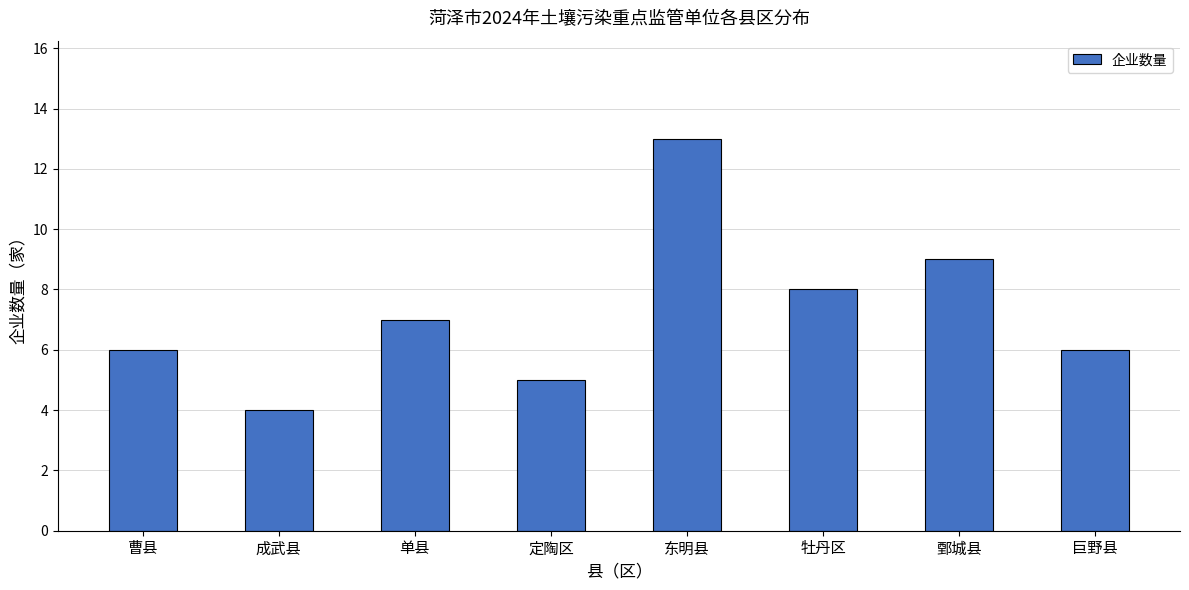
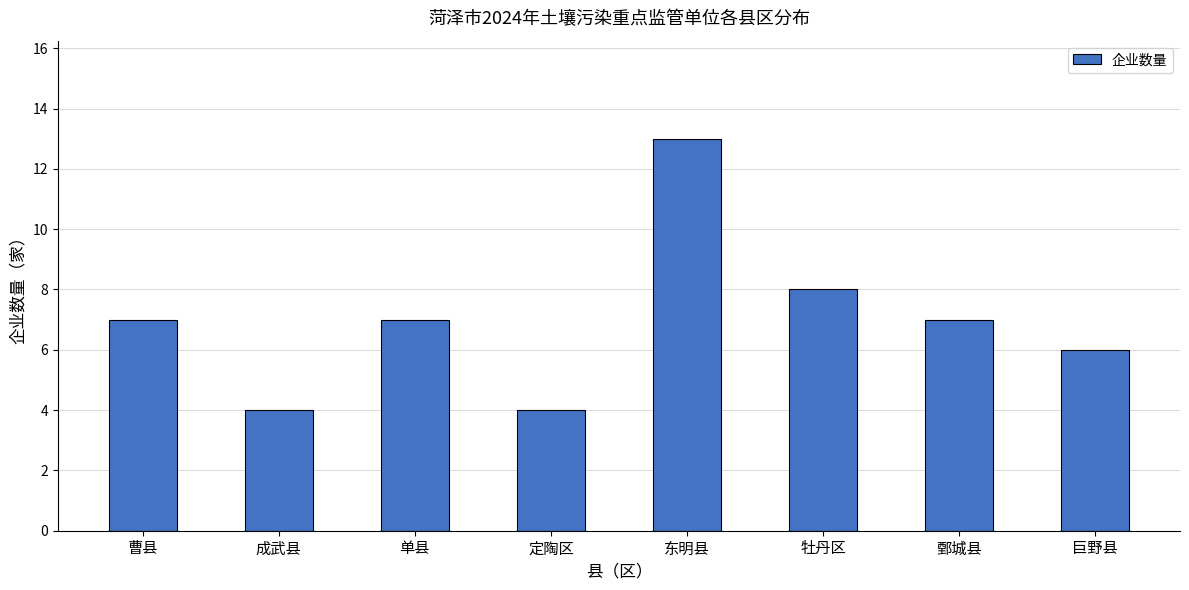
曹县: 6 -> 7
定陶区: 5 -> 4
鄄城县: 9 -> 7
